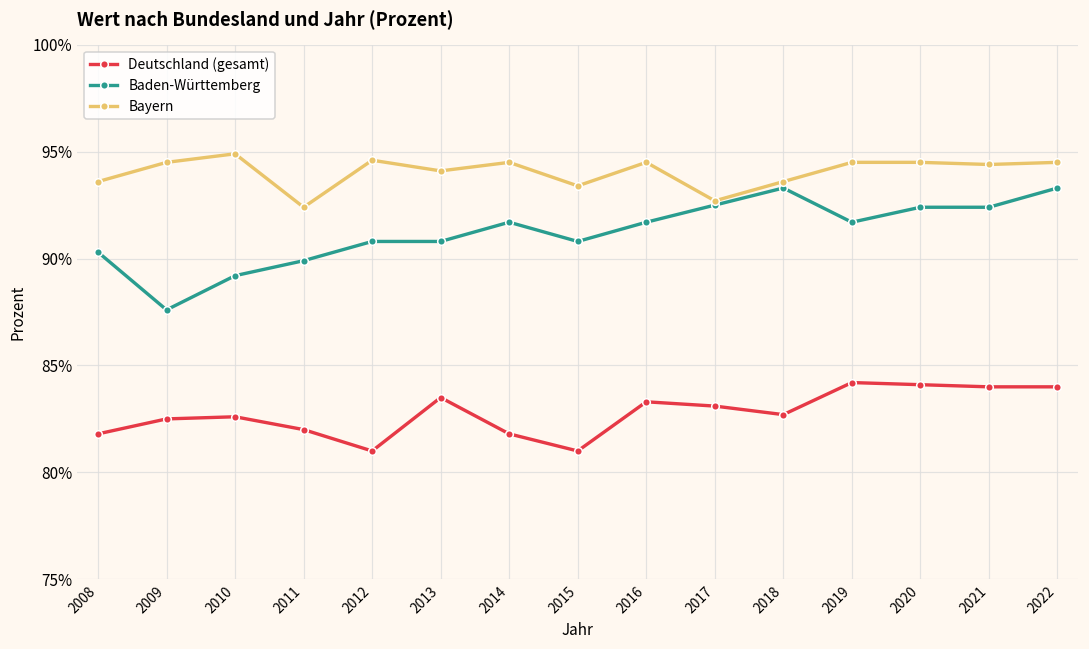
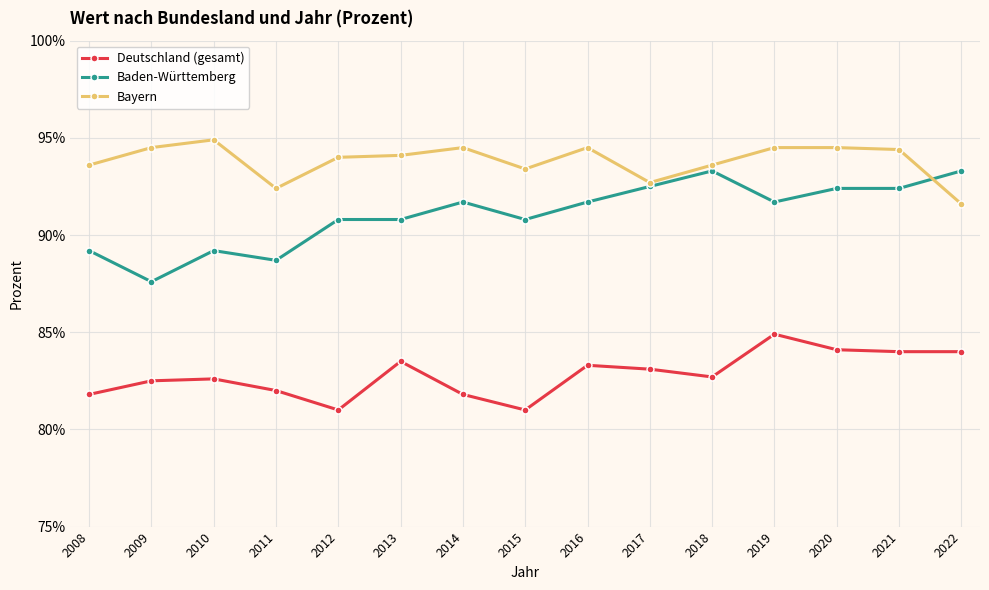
Baden-Württemberg, 2008: 90.3% -> 89.2%
Baden-Württemberg, 2011: 89.9% -> 88.7%
Bayern, 2012: 94.6% -> 94.0%
Deutschland (gesamt), 2019: 84.2% -> 84.9%
Bayern, 2022: 94.5% -> 91.6%
